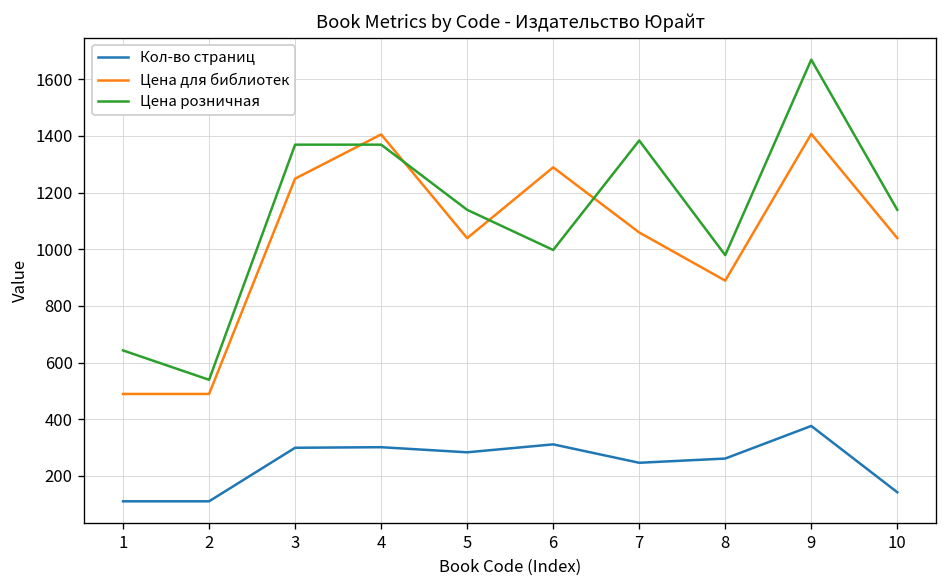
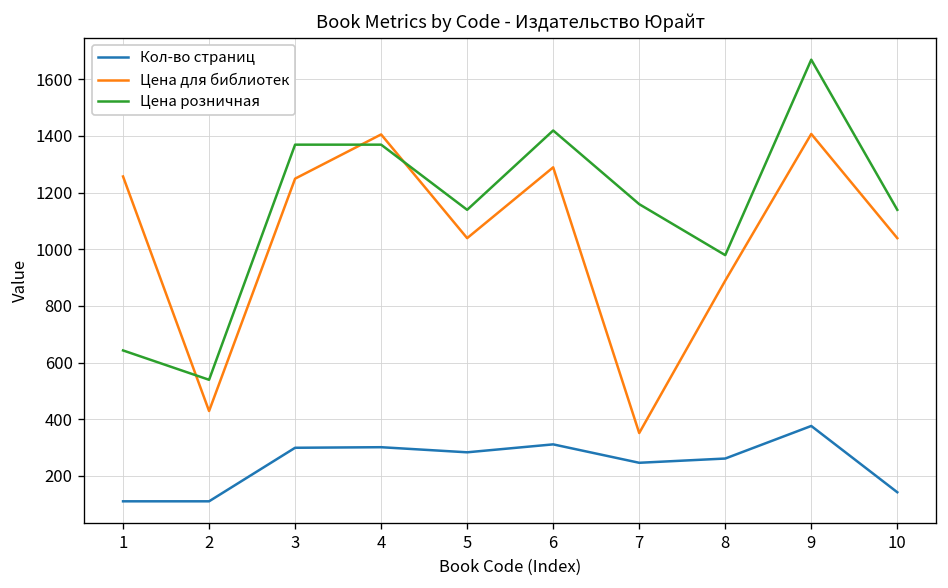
Цена для библиотек, 1: 490 -> 1260
Цена для библиотек, 2: 490 -> 430
Цена розничная, 6: 1000 -> 1420
Цена для библиотек, 7: 1060 -> 350
Цена розничная, 7: 1380 -> 1160
